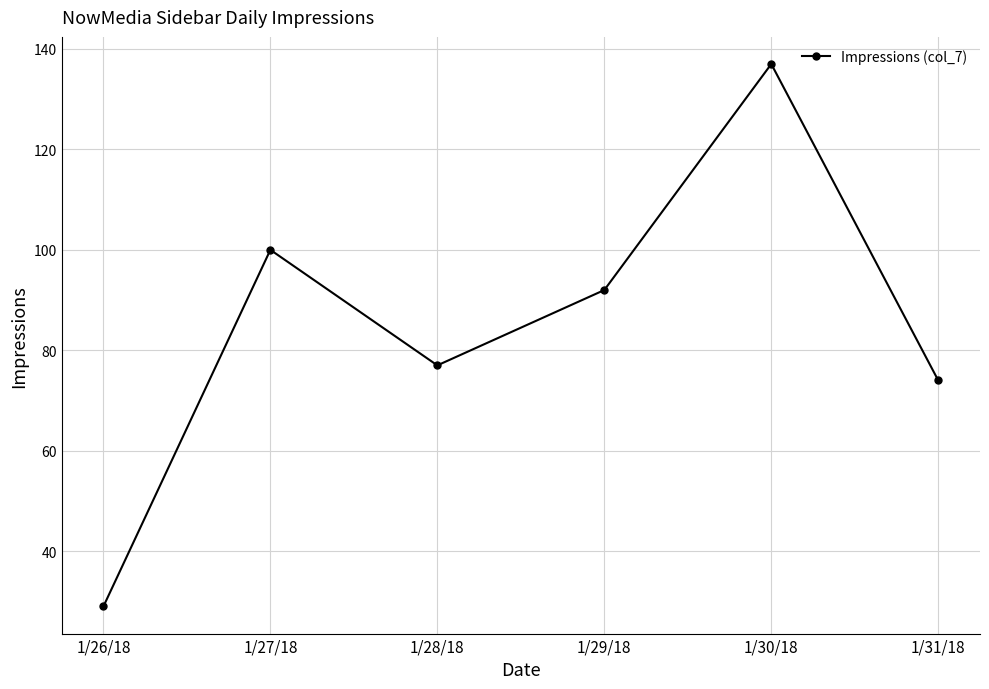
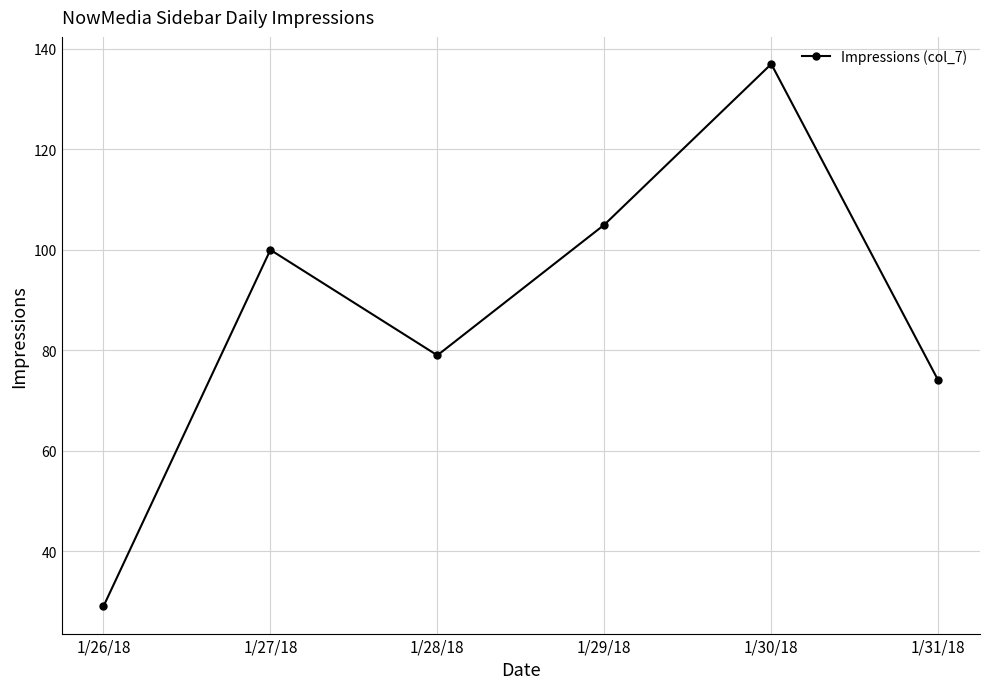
1/28/18: 77 -> 79
1/29/18: 92 -> 105
